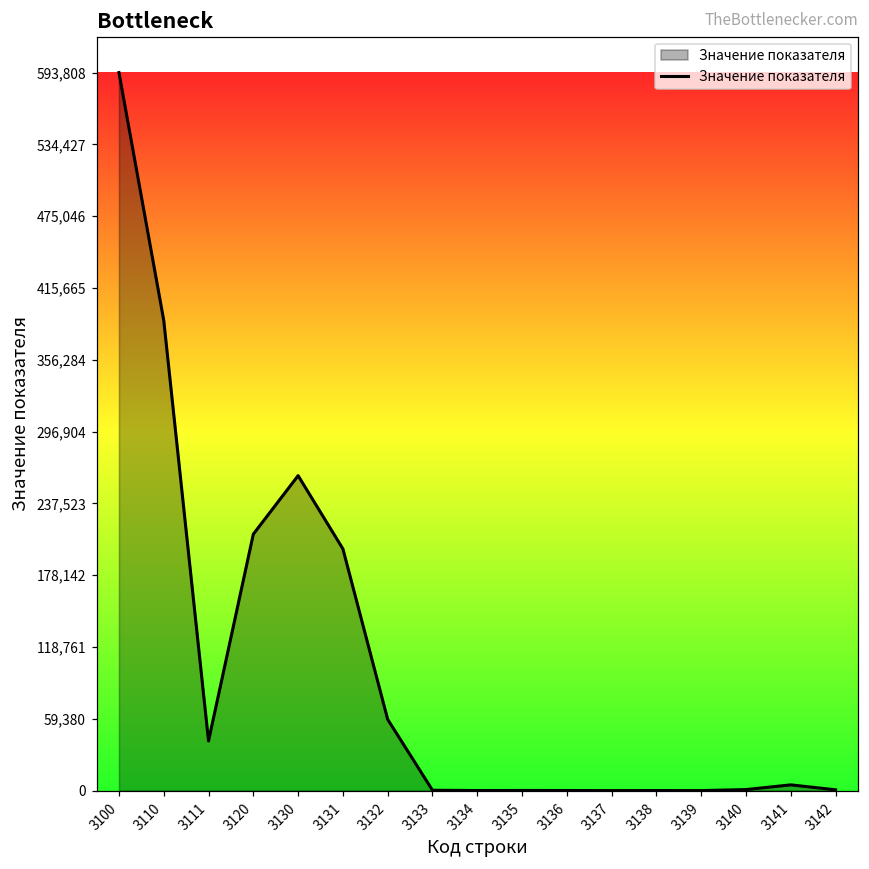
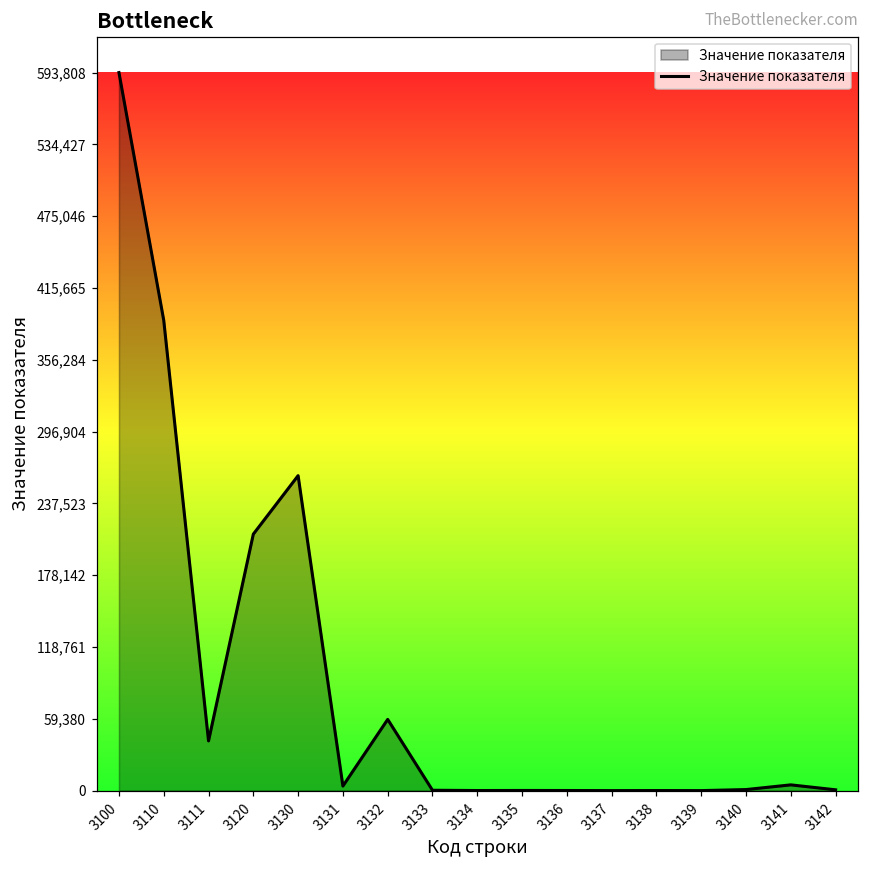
3131: 200,000 -> 4,000
